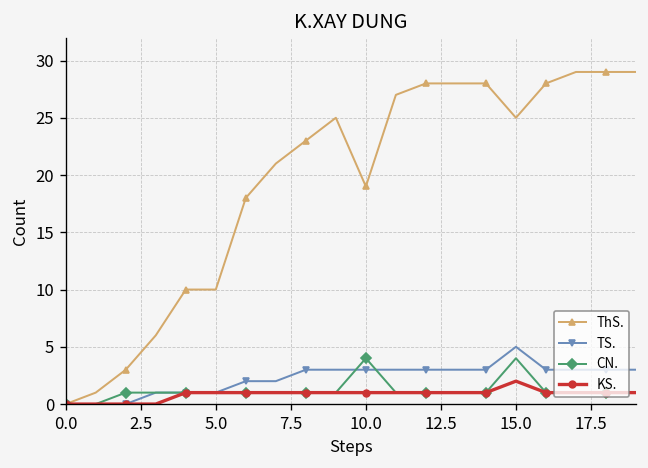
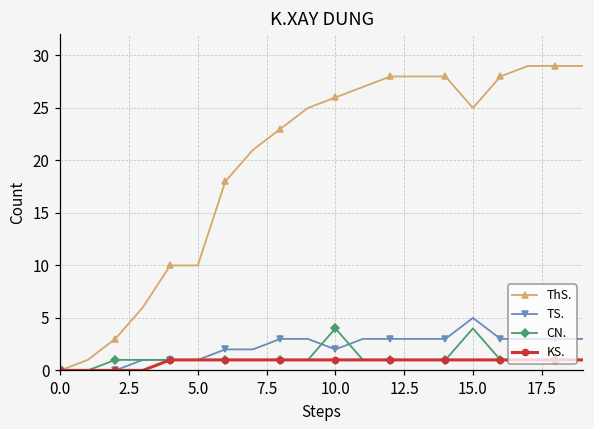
ThS., 10.0: 19 -> 26
TS., 10.0: 3 -> 2
KS., 15.0: 2 -> 1
